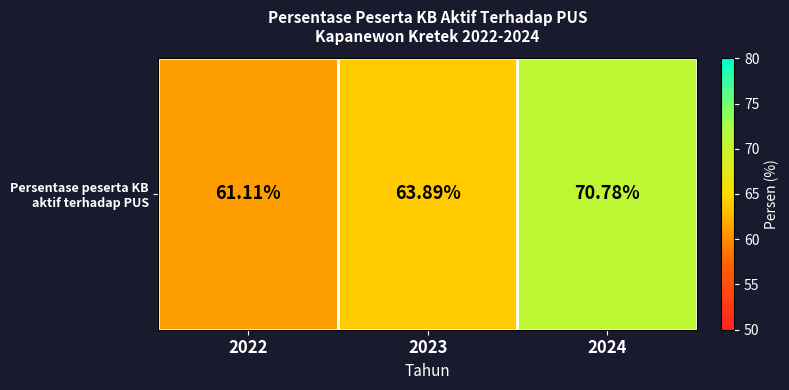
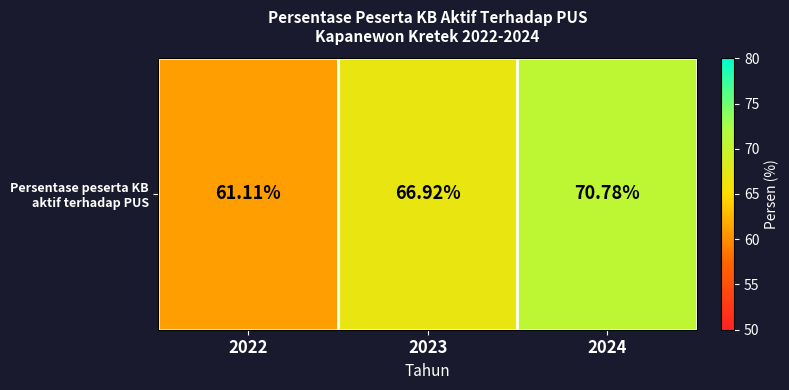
Persentase peserta KB aktif terhadap PUS, 2023: 63.89% -> 66.92%
